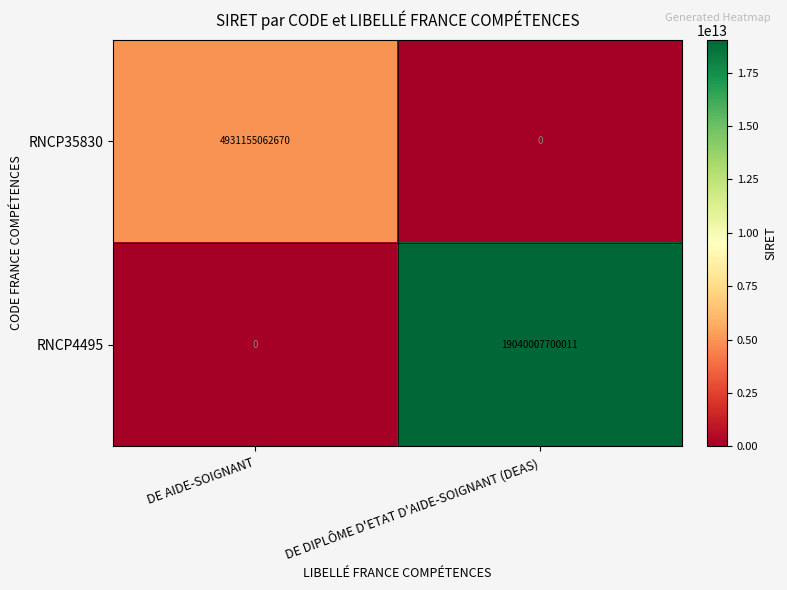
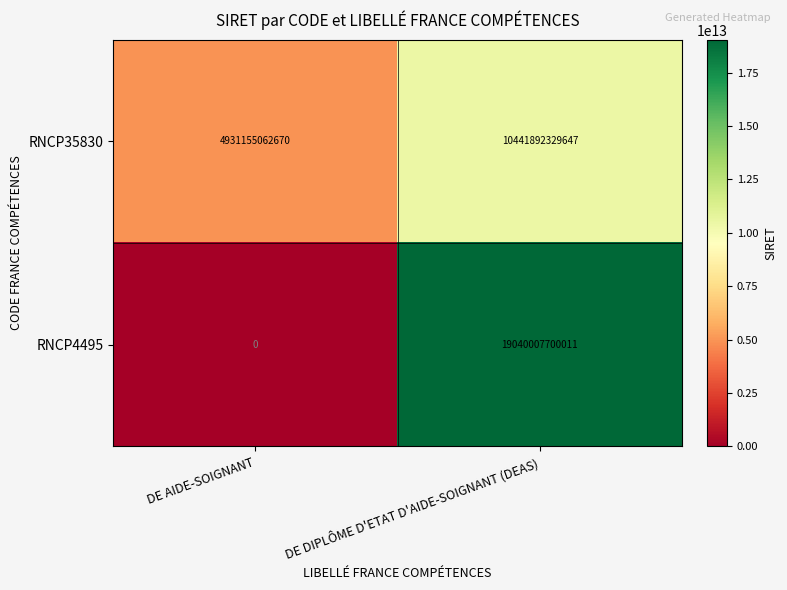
RNCP35830, DE DIPLÔME D'ETAT D'AIDE-SOIGNANT (DEAS): 0 -> 10441892329647
